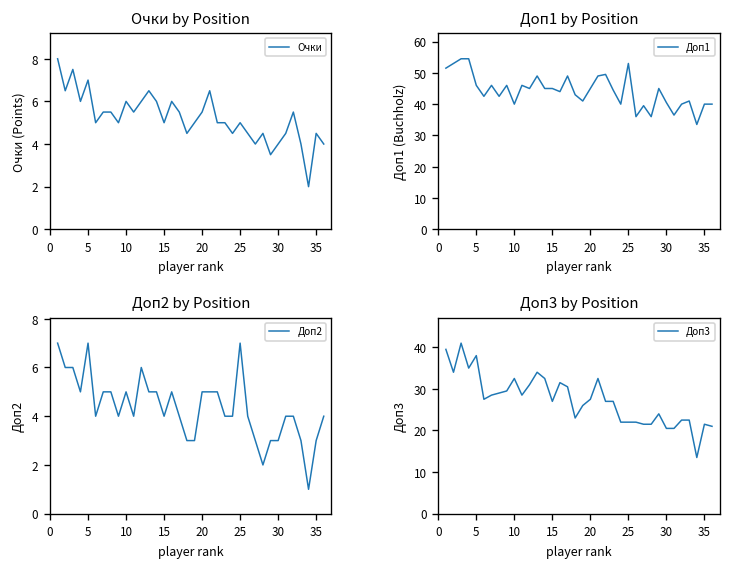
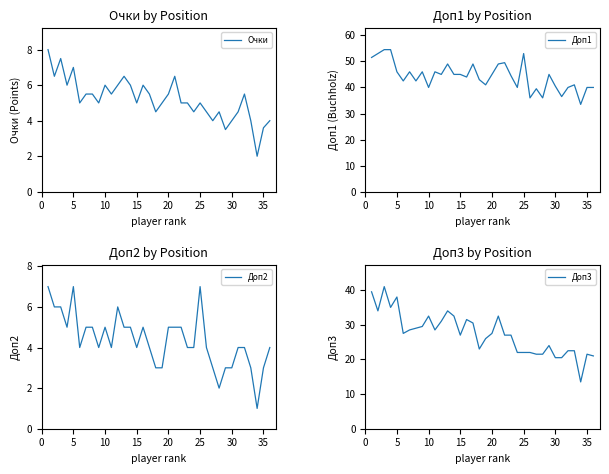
Очки by Position, 35: 4.5 -> 3.6
